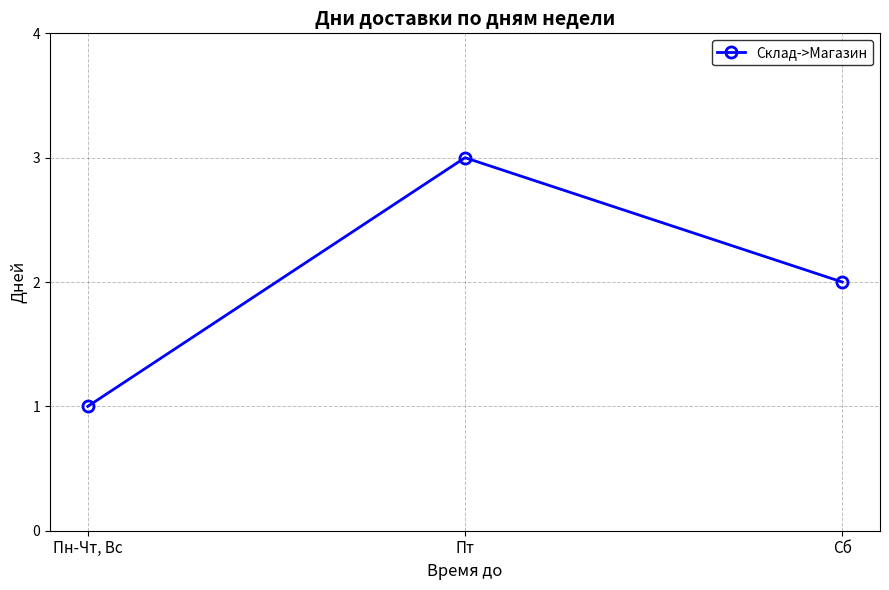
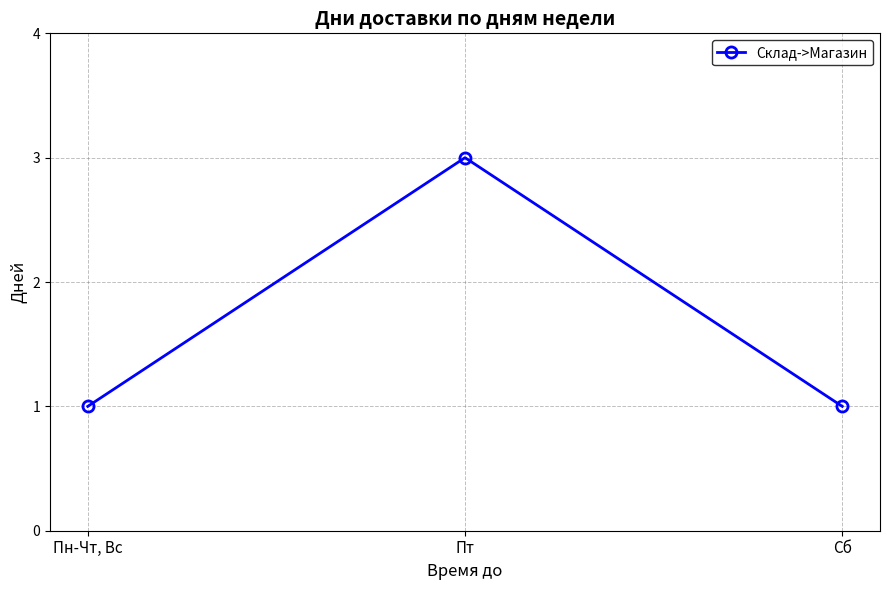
Сб: 2 -> 1
